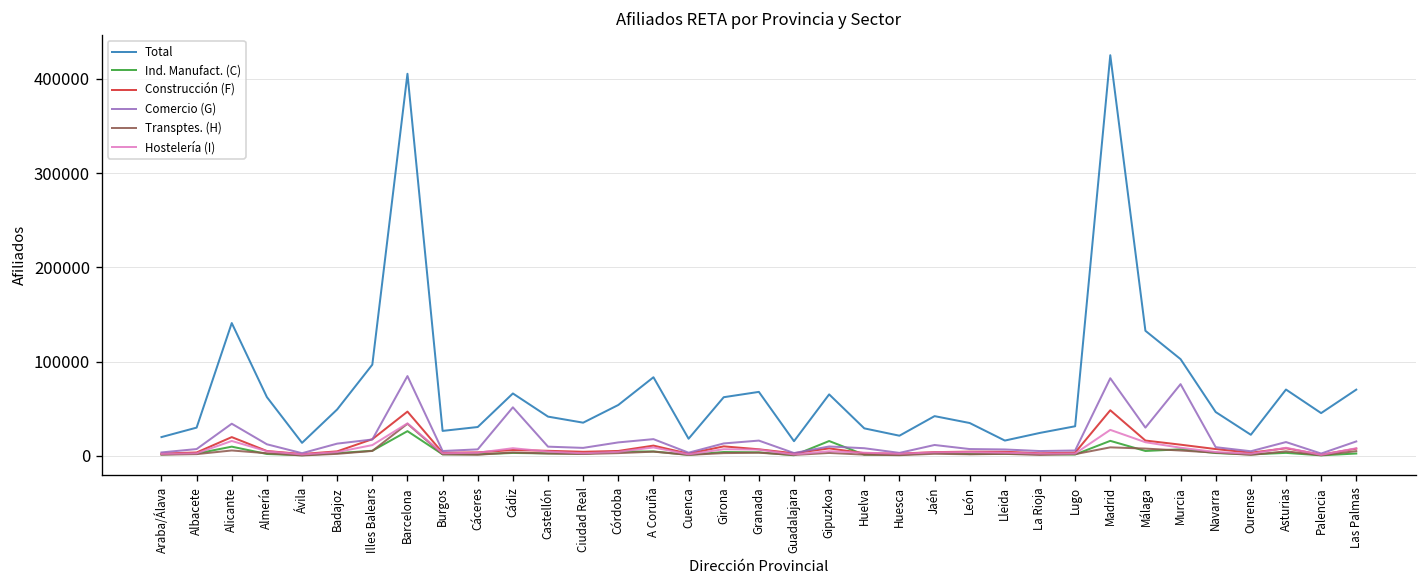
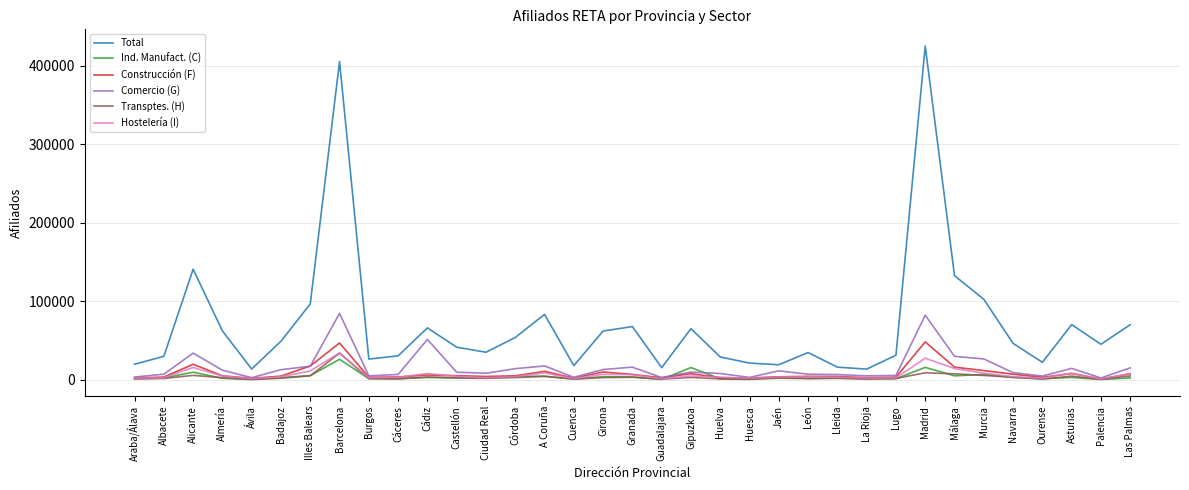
Total, Jaén: 40000 -> 20000
Total, La Rioja: 20000 -> 10000
Comercio (G), Murcia: 80000 -> 30000
